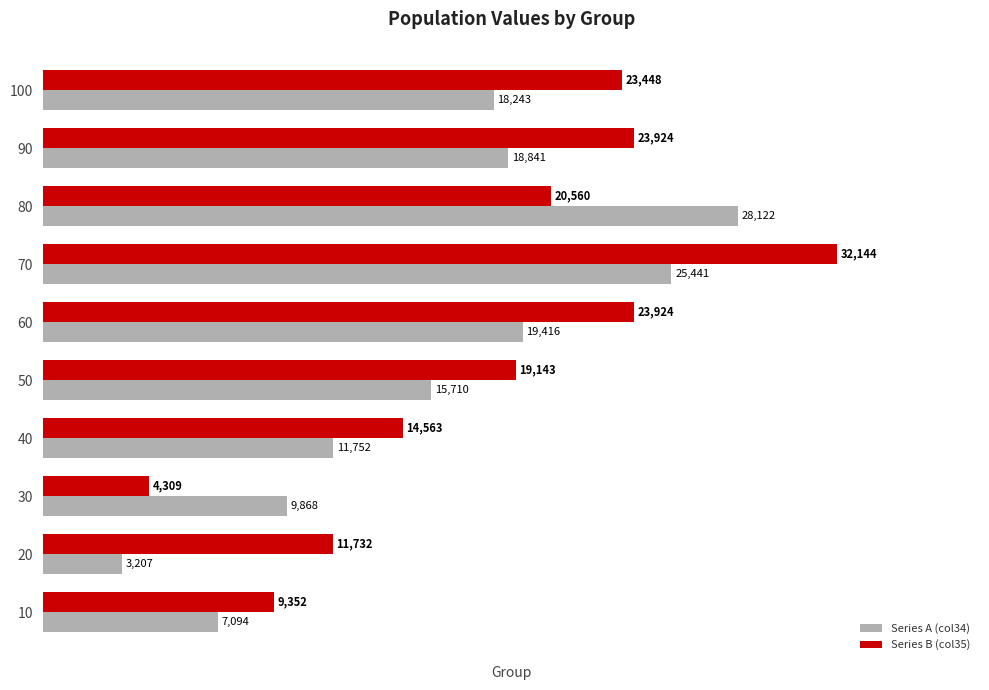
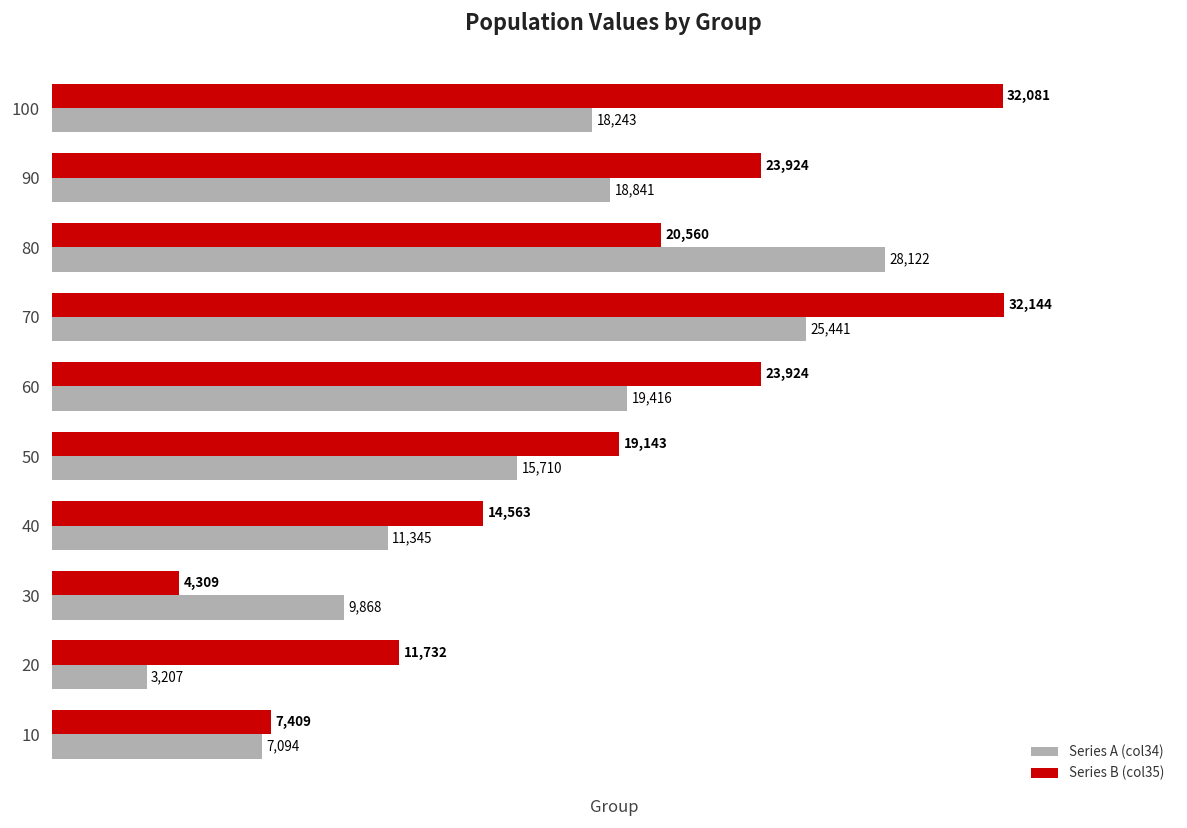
Series B (col35), 100: 23,448 -> 32,081
Series A (col34), 40: 11,752 -> 11,345
Series B (col35), 10: 9,352 -> 7,409
